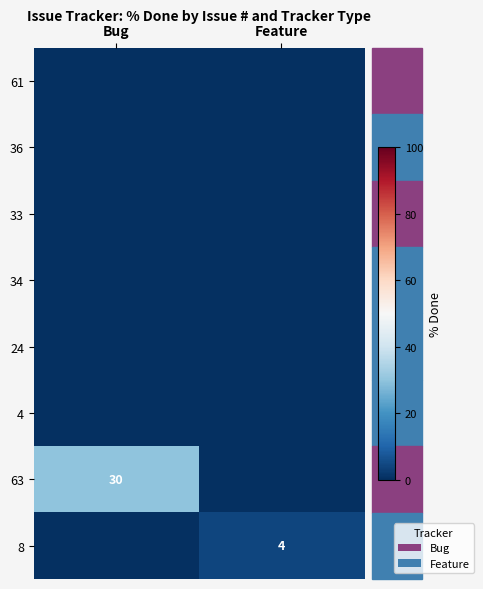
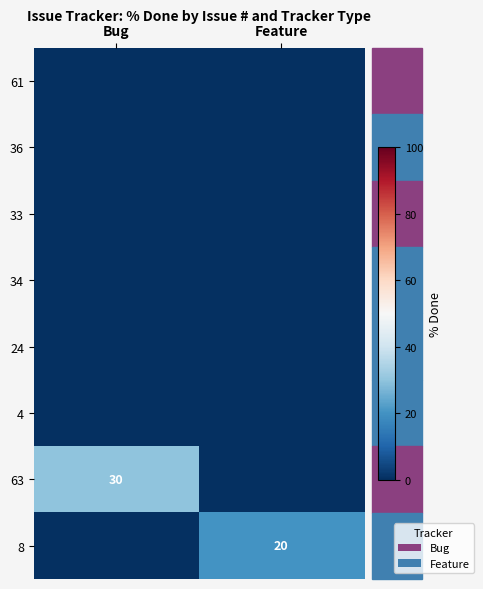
8, Feature: 4 -> 20
